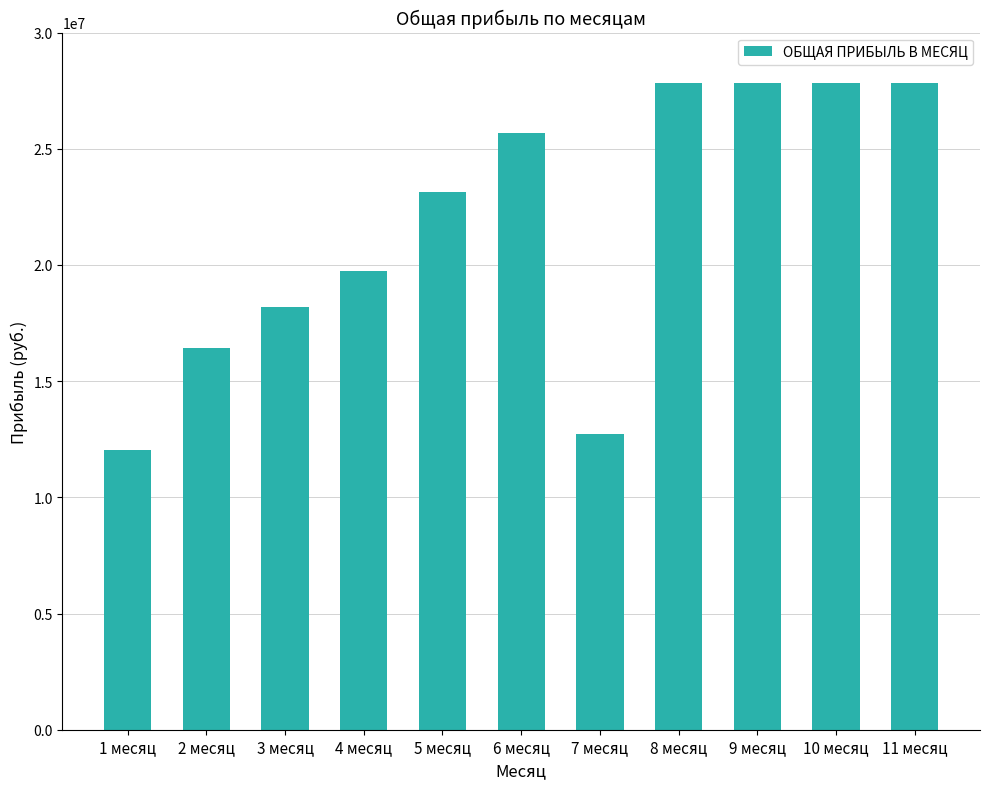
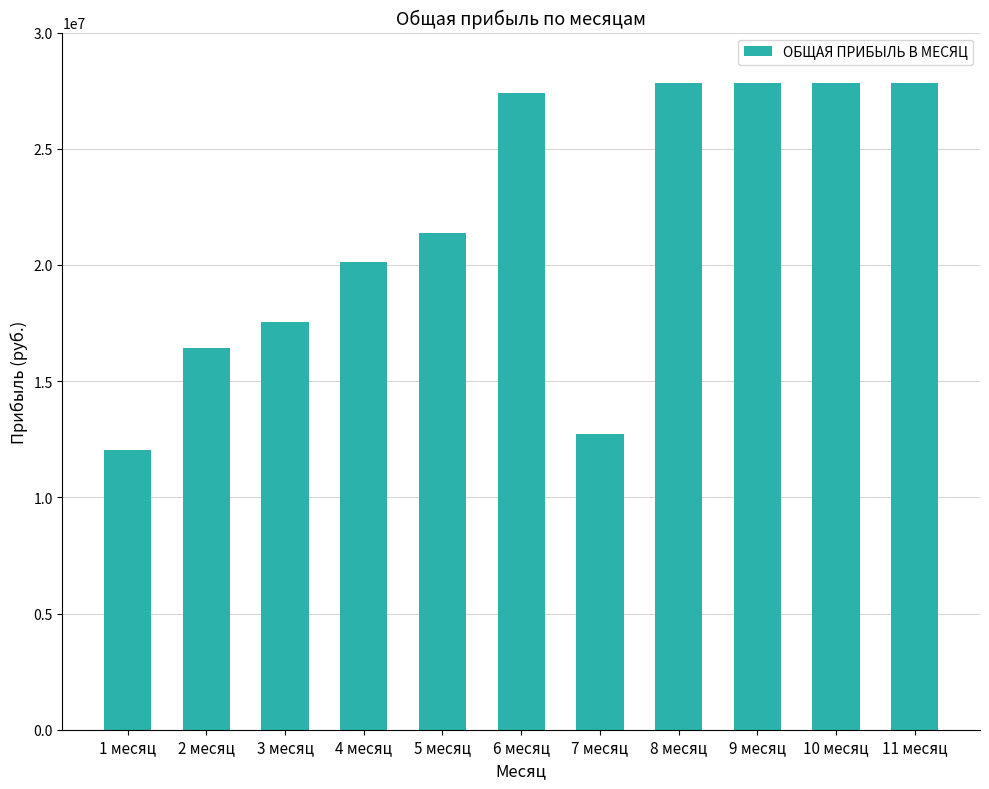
3 месяц: 18200000 -> 17600000
4 месяц: 19700000 -> 20100000
5 месяц: 23100000 -> 21400000
6 месяц: 25700000 -> 27400000
